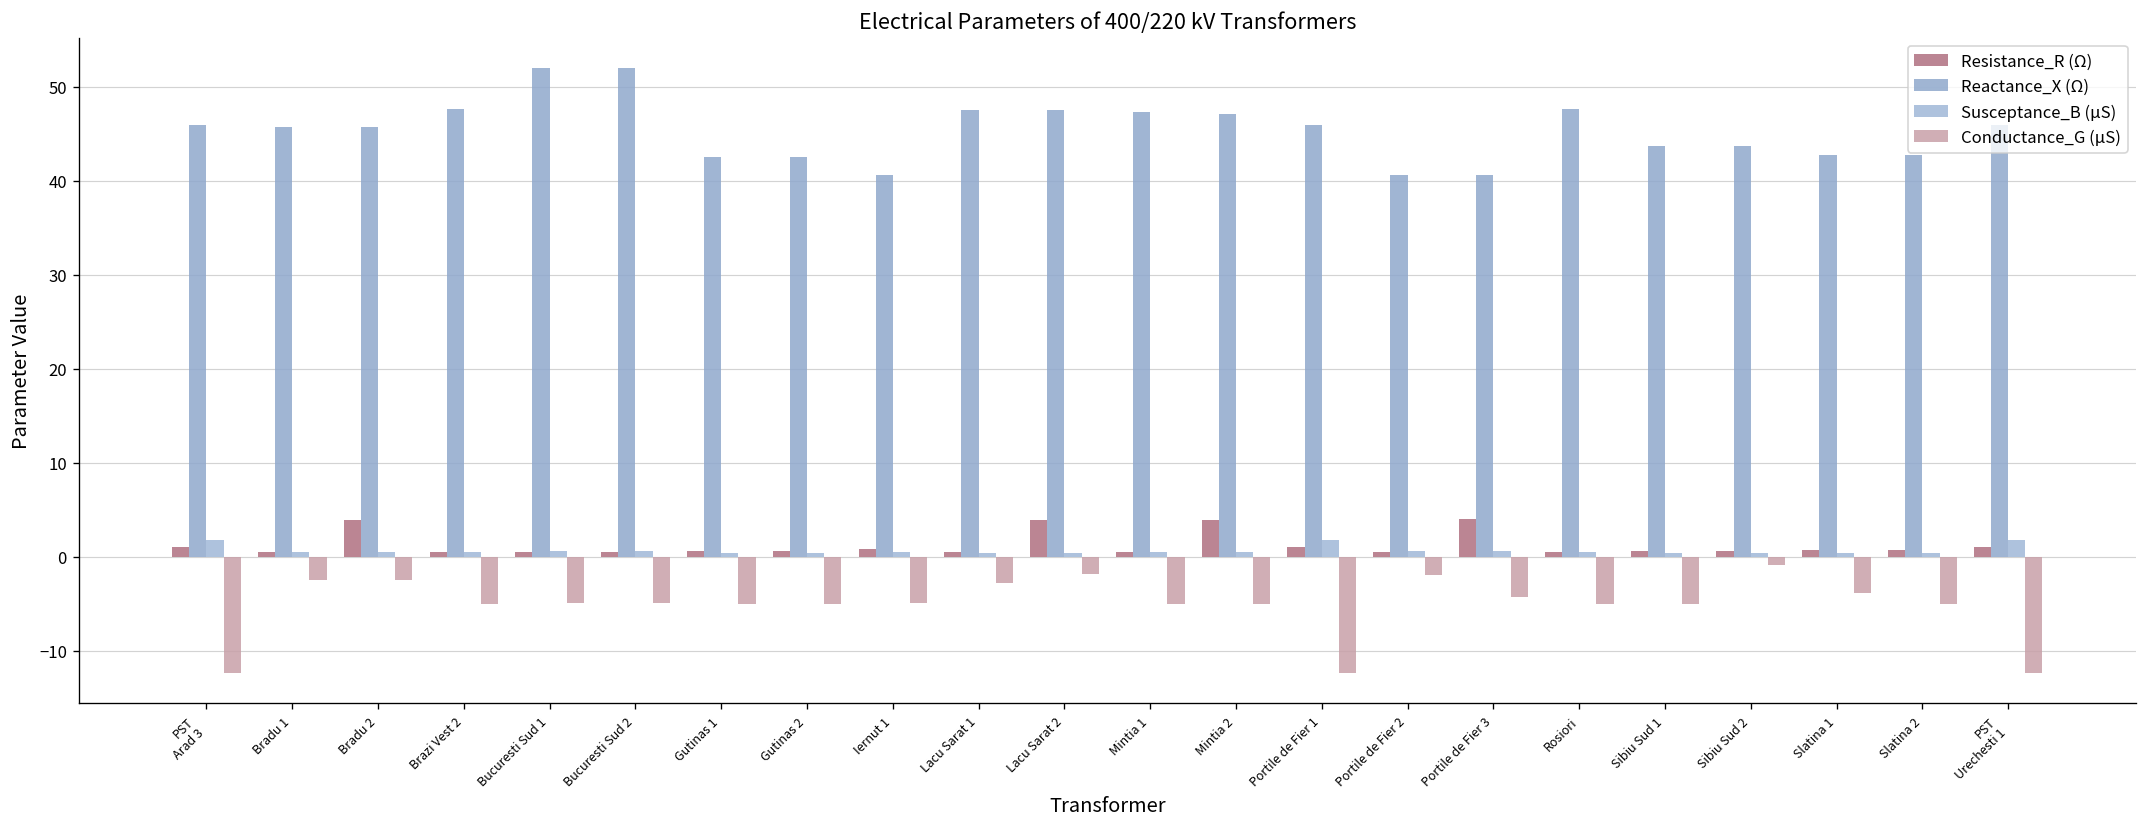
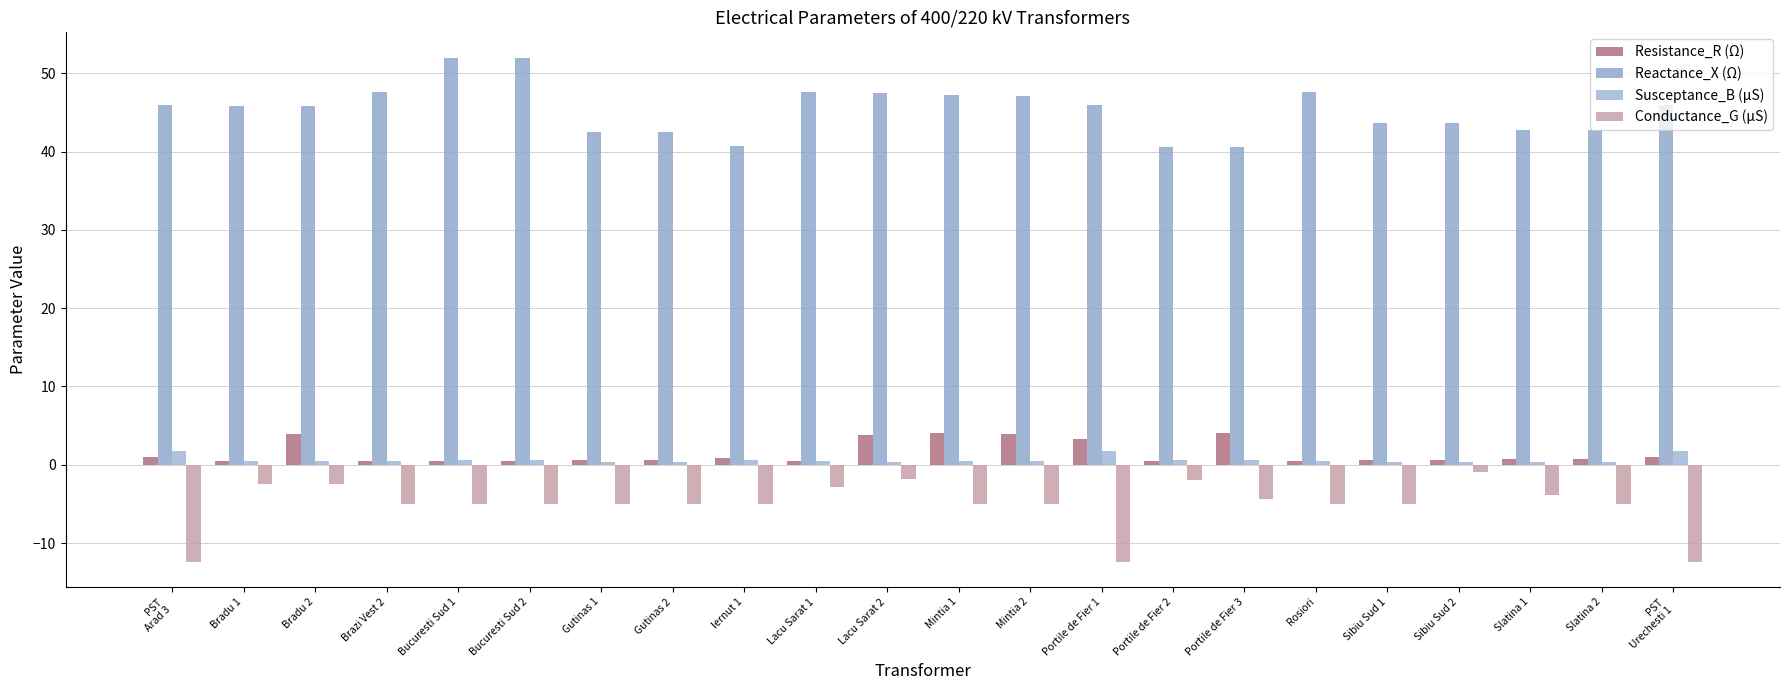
Resistance_R (Ω), Mintia 1: 1 -> 4
Resistance_R (Ω), Portile de Fier 1: 1 -> 3
